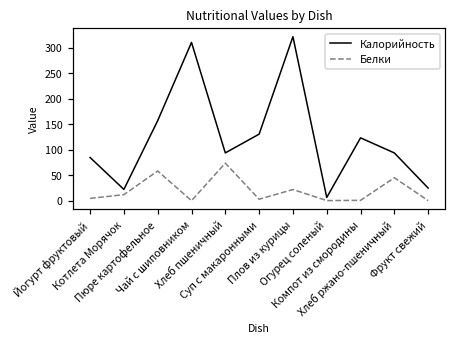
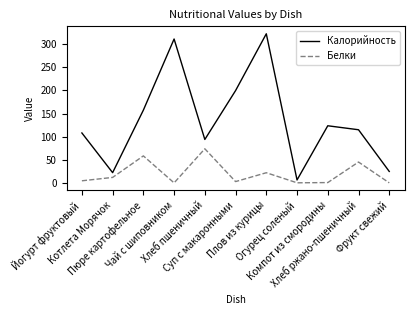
Калорийность, Йогурт фруктовый: 90 -> 110
Калорийность, Суп с макаронными: 130 -> 200
Калорийность, Хлеб ржано-пшеничный: 90 -> 110
